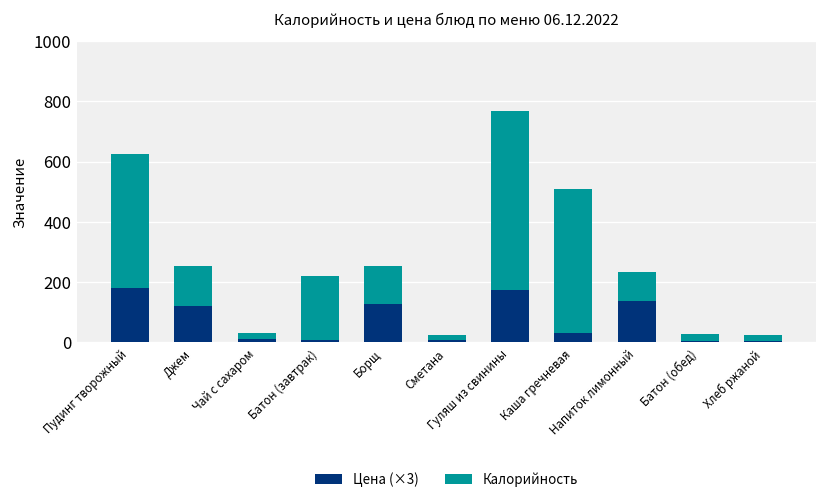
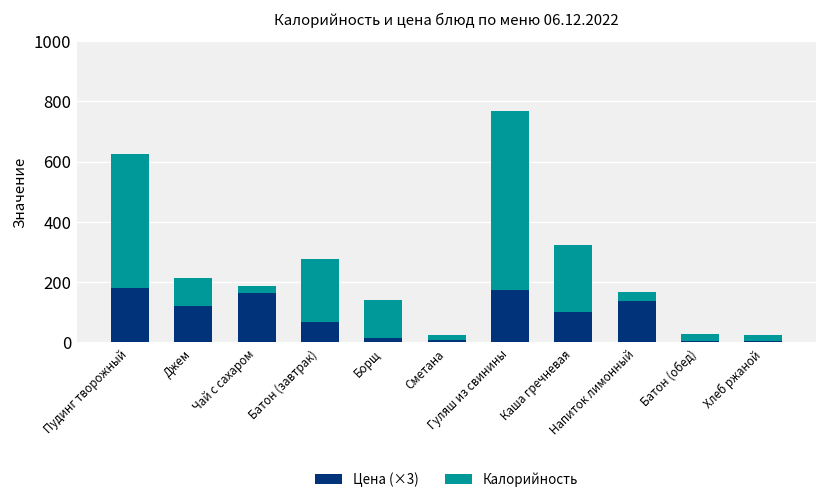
Калорийность, Джем: 130 -> 90
Цена (×3), Чай с сахаром: 10 -> 160
Цена (×3), Батон (завтрак): 10 -> 70
Цена (×3), Борщ: 130 -> 10
Цена (×3), Каша гречневая: 30 -> 100
Калорийность, Каша гречневая: 480 -> 220
Калорийность, Напиток лимонный: 100 -> 30
